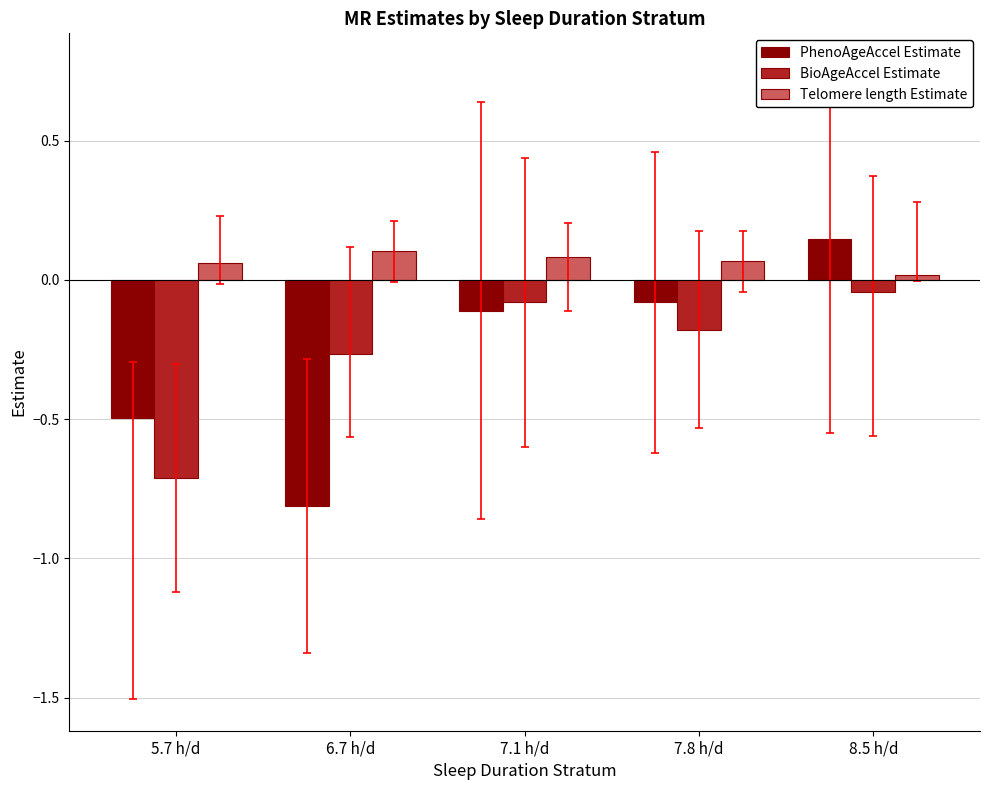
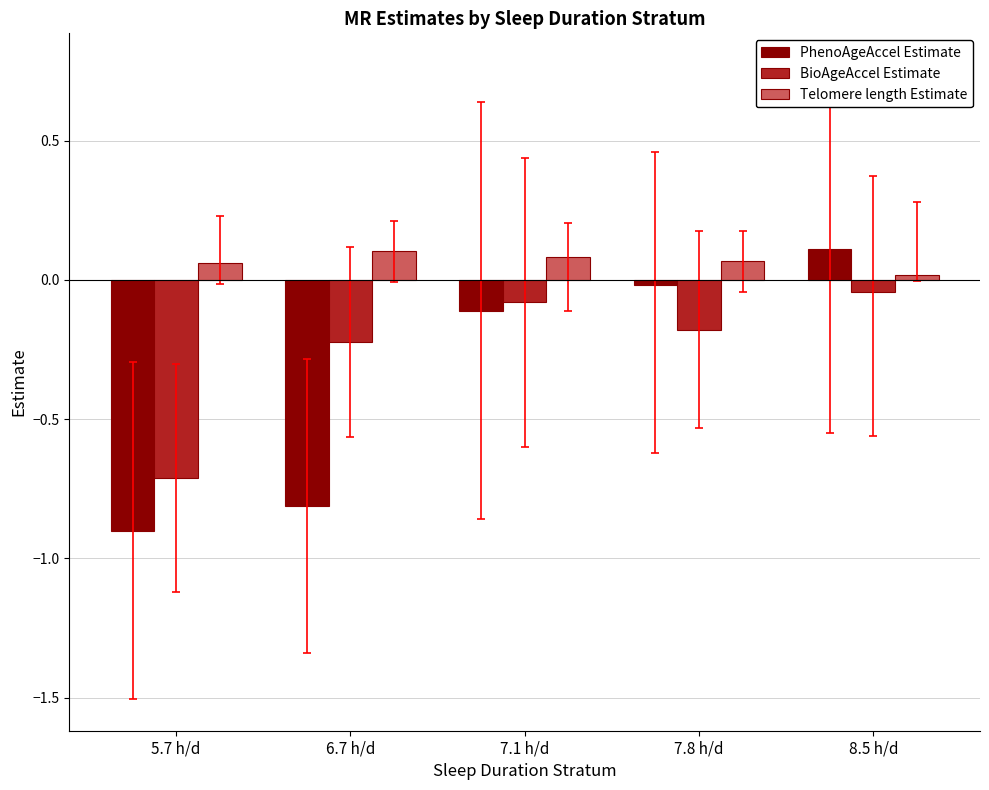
PhenoAgeAccel Estimate, 5.7 h/d: -0.50 -> -0.90
BioAgeAccel Estimate, 6.7 h/d: -0.27 -> -0.22
PhenoAgeAccel Estimate, 7.8 h/d: -0.08 -> -0.02
PhenoAgeAccel Estimate, 8.5 h/d: 0.15 -> 0.11
